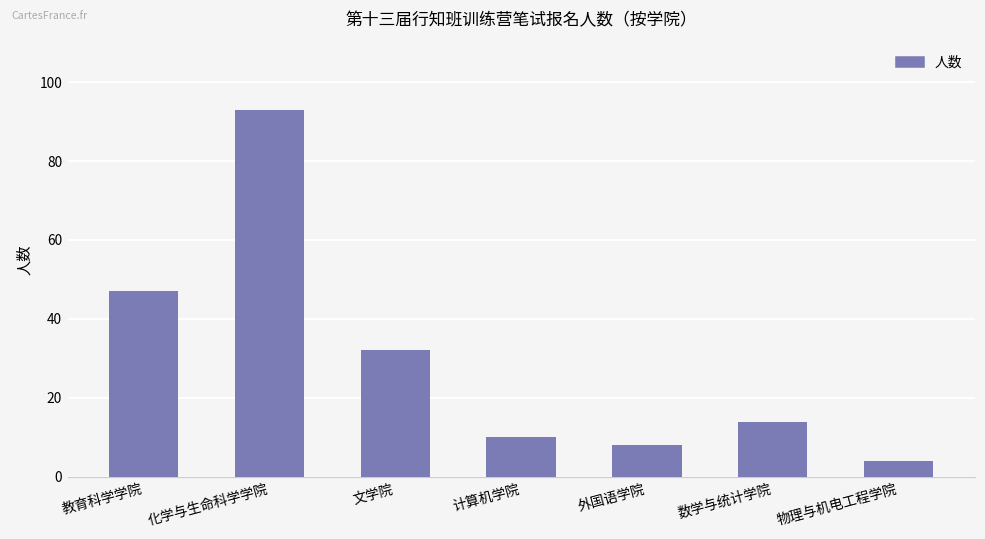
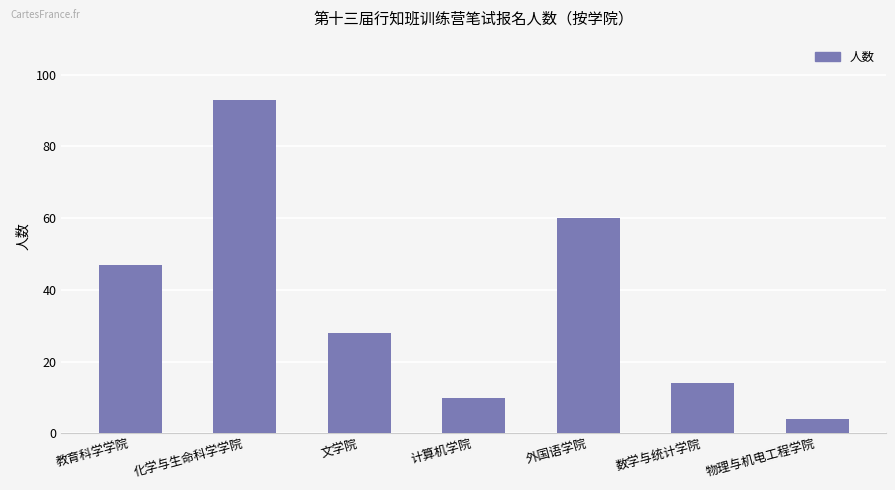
文学院: 32 -> 28
外国语学院: 8 -> 60
